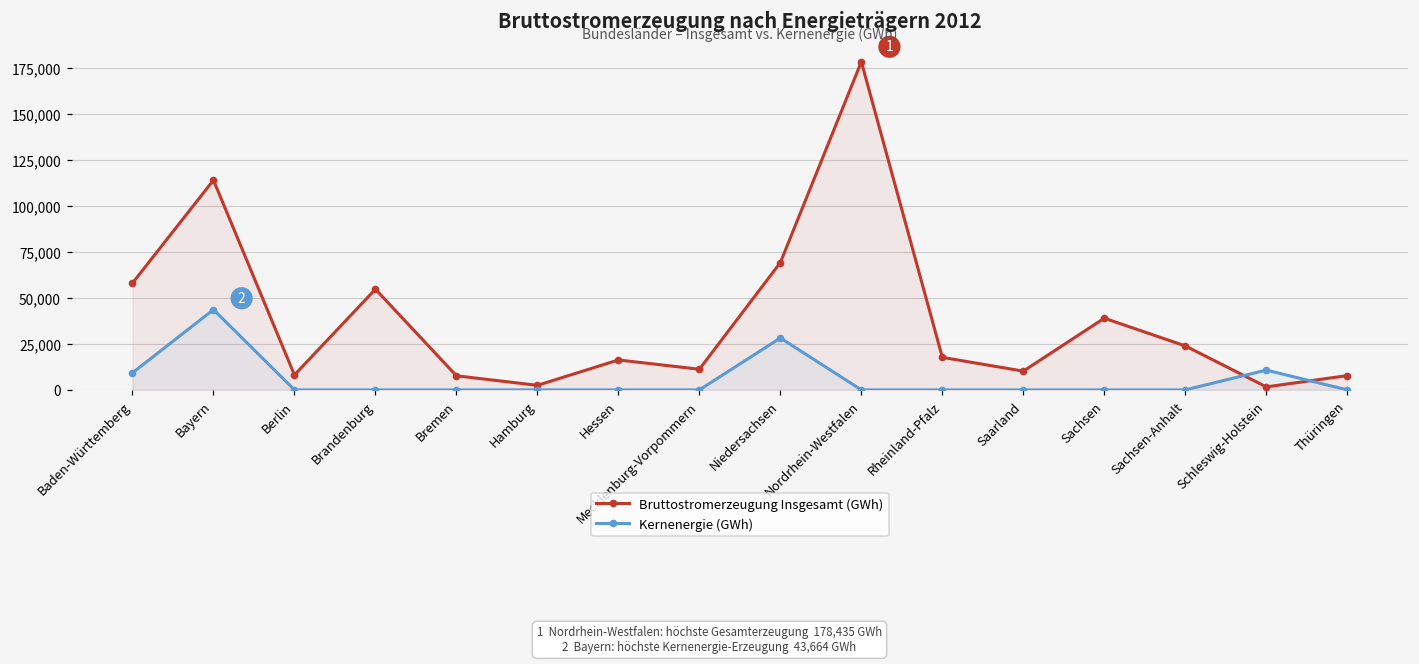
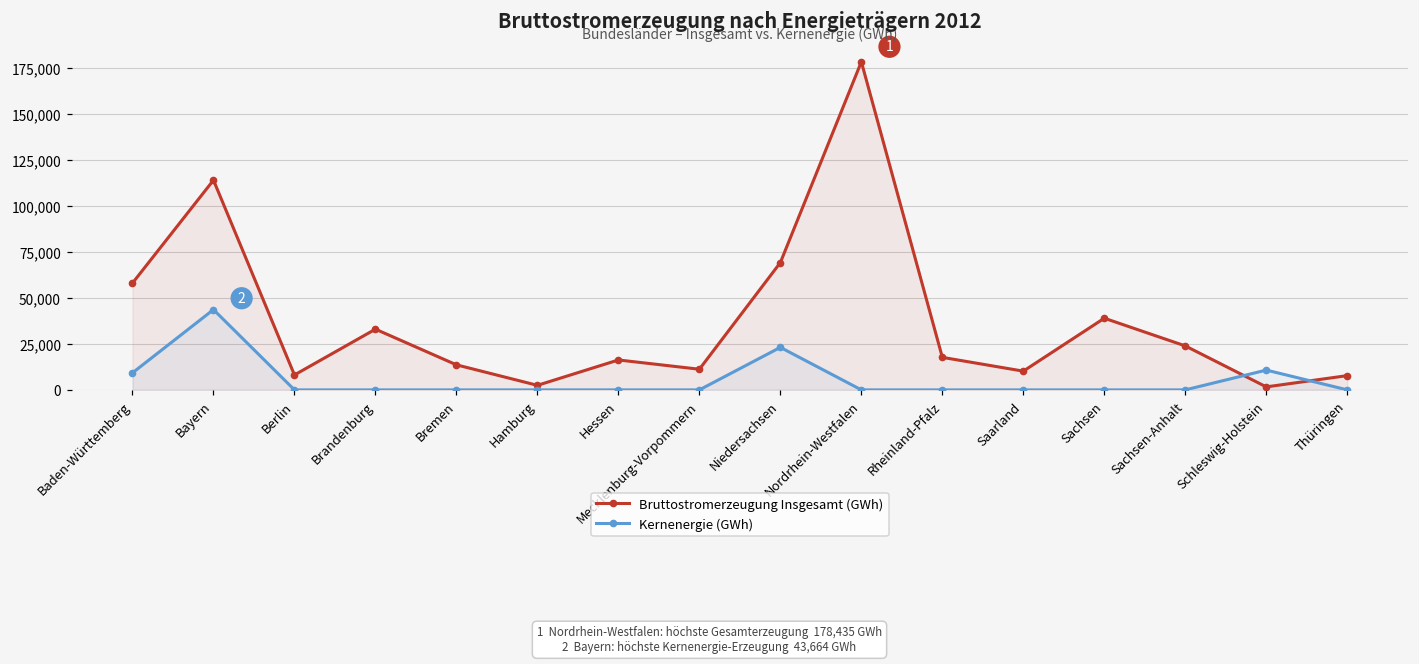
Bruttostromerzeugung Insgesamt (GWh), Brandenburg: 55,000 -> 33,000
Bruttostromerzeugung Insgesamt (GWh), Bremen: 8,000 -> 14,000
Kernenergie (GWh), Niedersachsen: 28,000 -> 23,000
